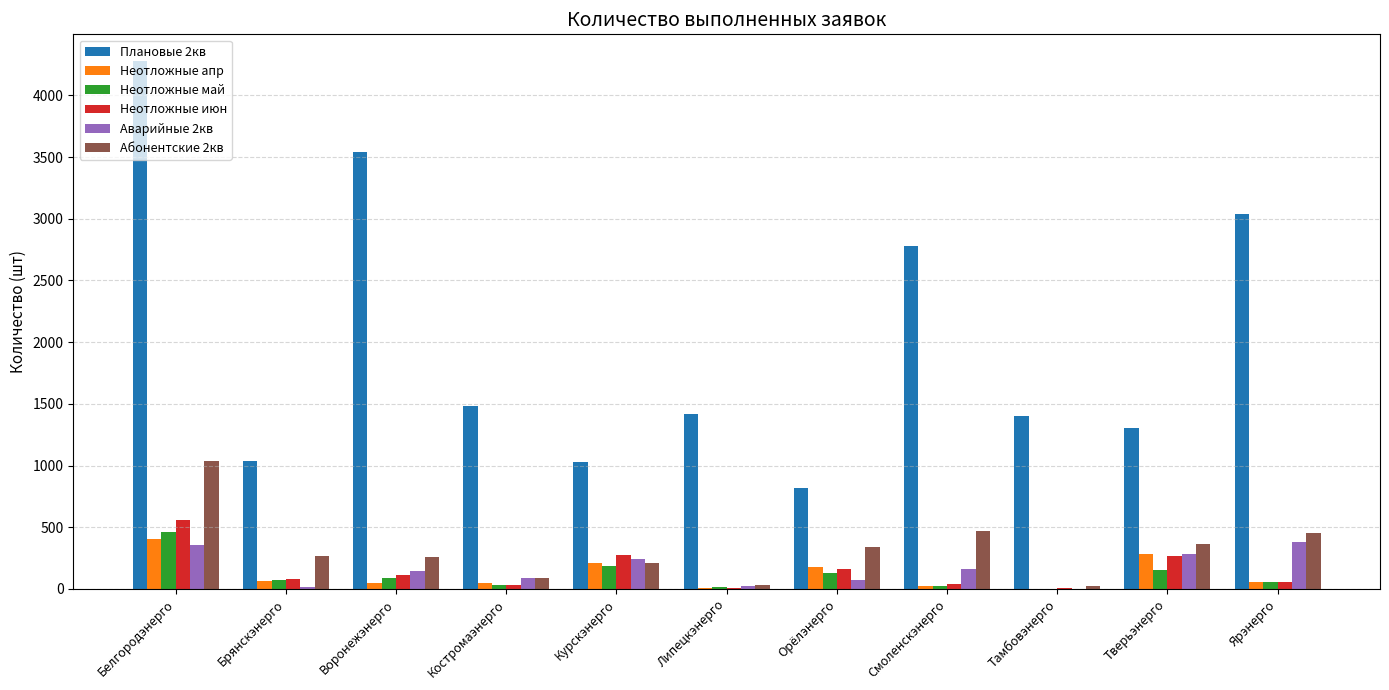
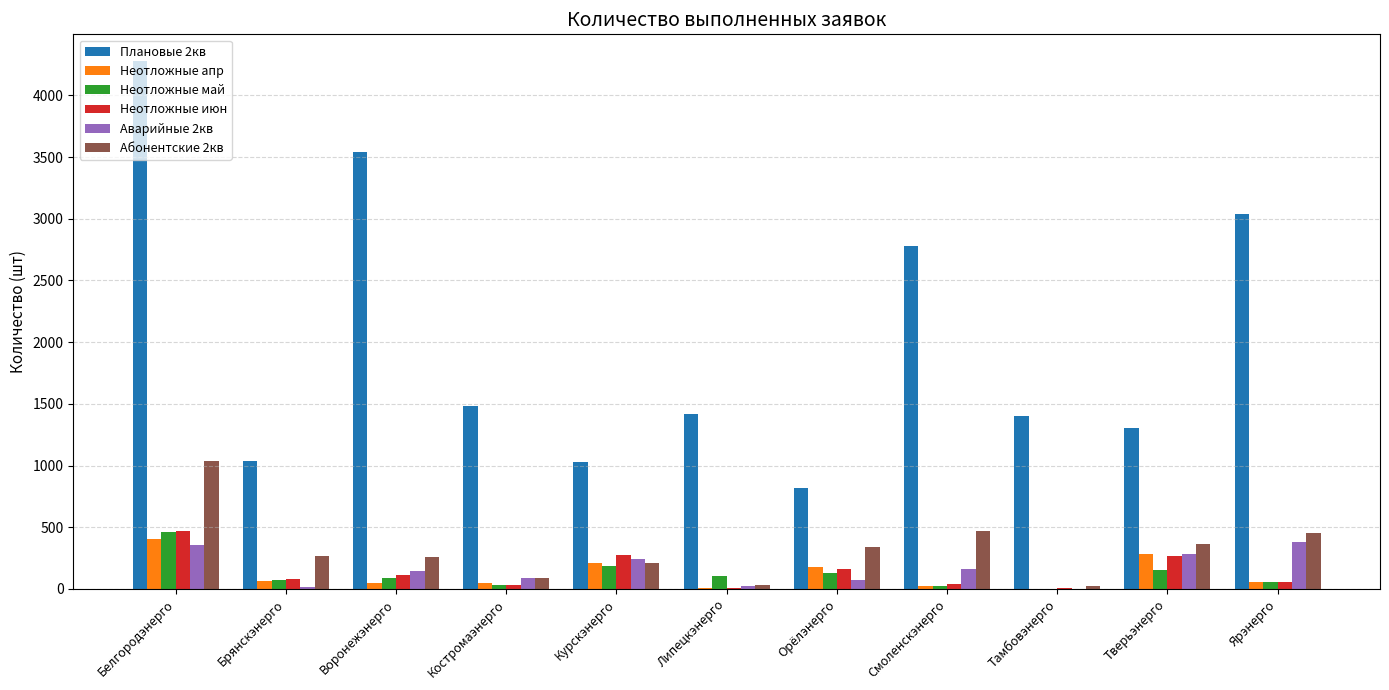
Неотложные июн, Белгородэнерго: 560 -> 470
Неотложные май, Липецкэнерго: 10 -> 110
